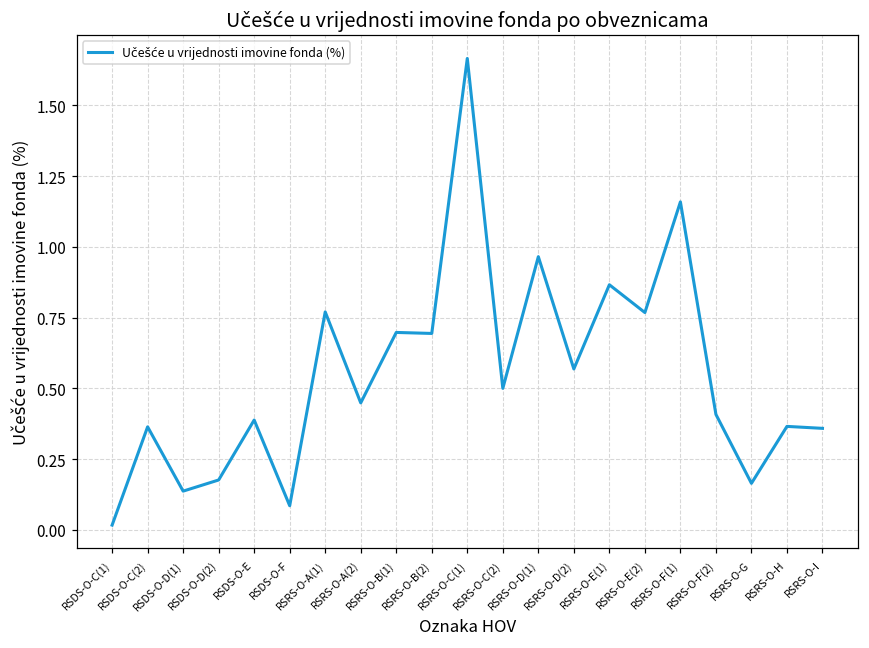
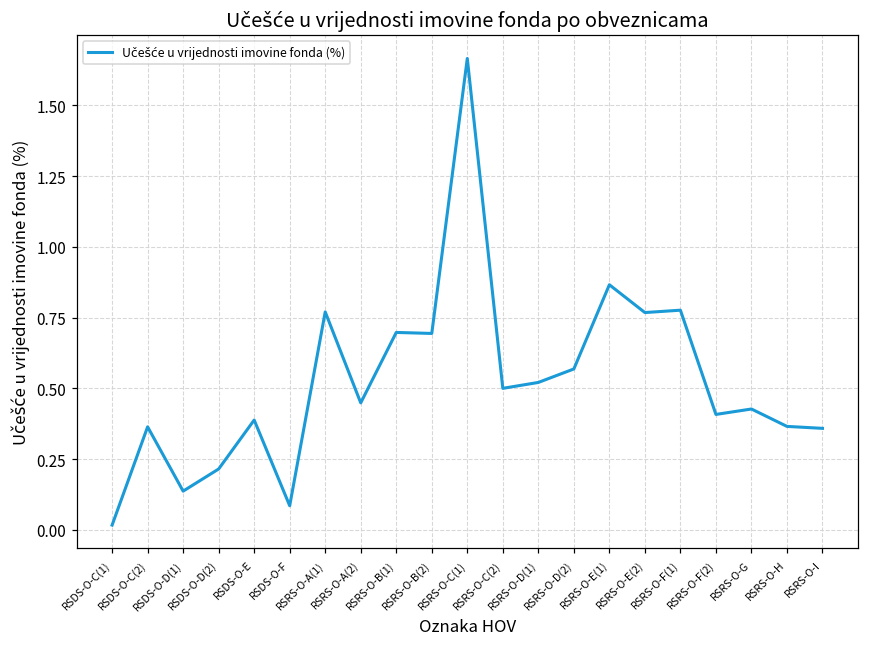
RSDS-O-D(2): 0.18 -> 0.21
RSRS-O-D(1): 0.96 -> 0.52
RSRS-O-F(1): 1.16 -> 0.78
RSRS-O-G: 0.16 -> 0.43
